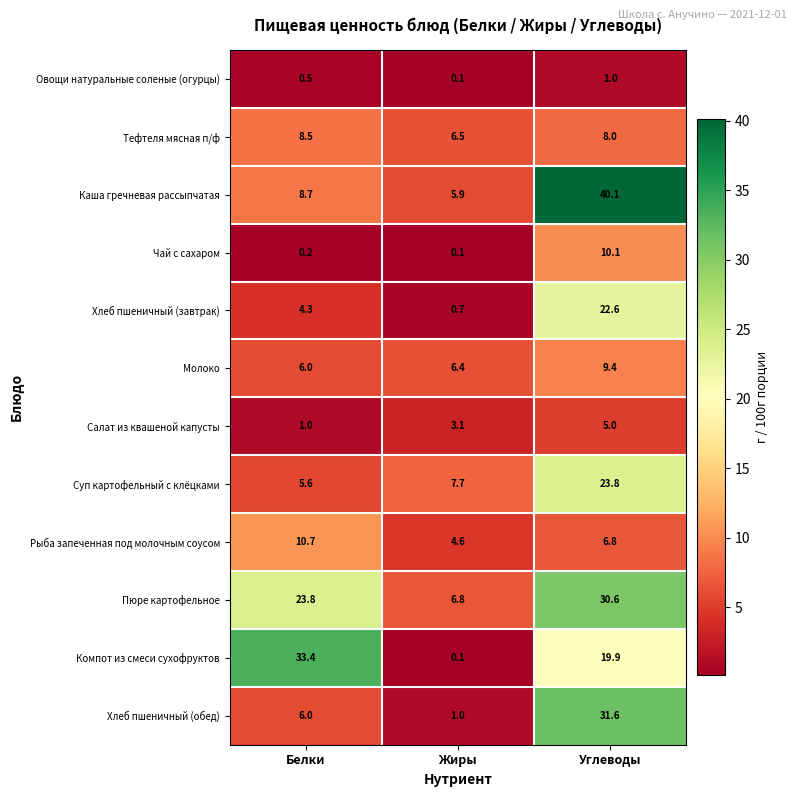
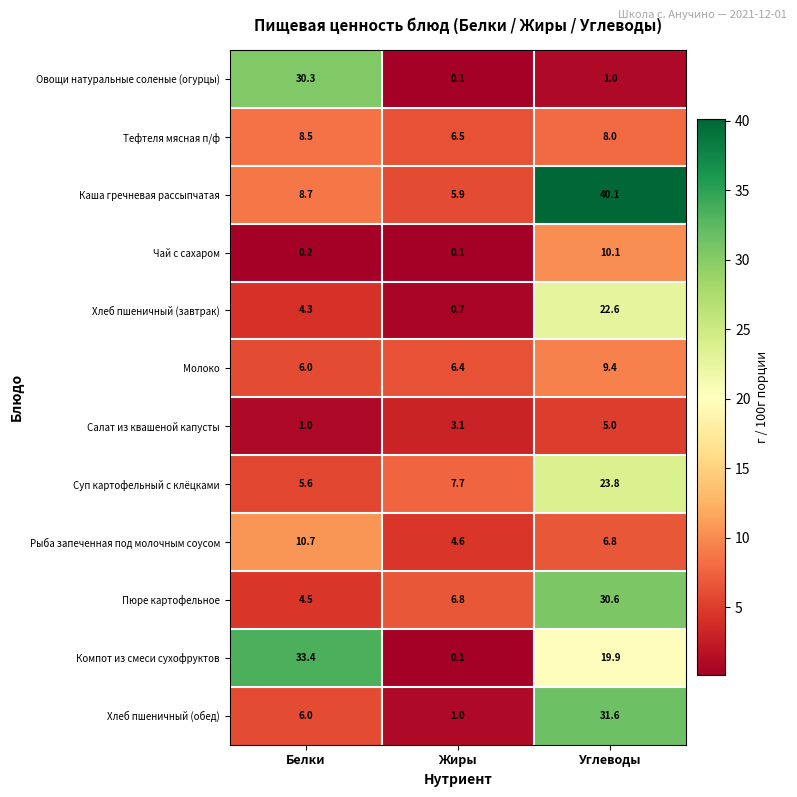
Овощи натуральные соленые (огурцы), Белки: 0.5 -> 30.3
Пюре картофельное, Белки: 23.8 -> 4.5
